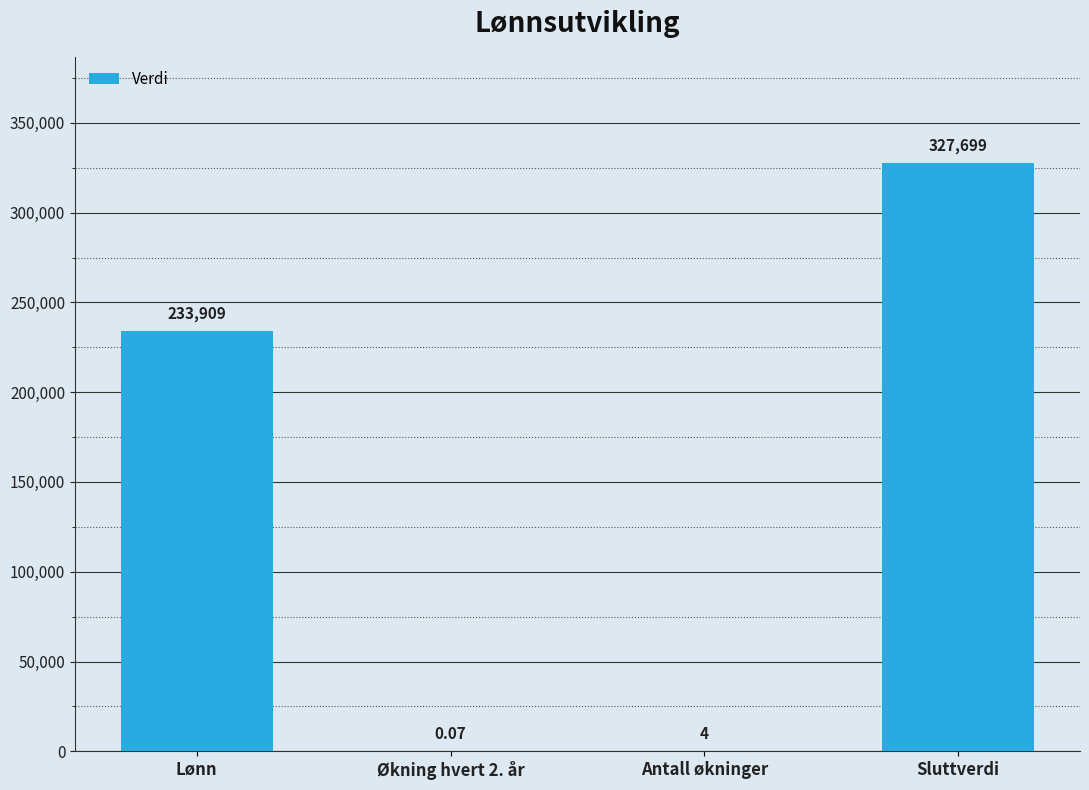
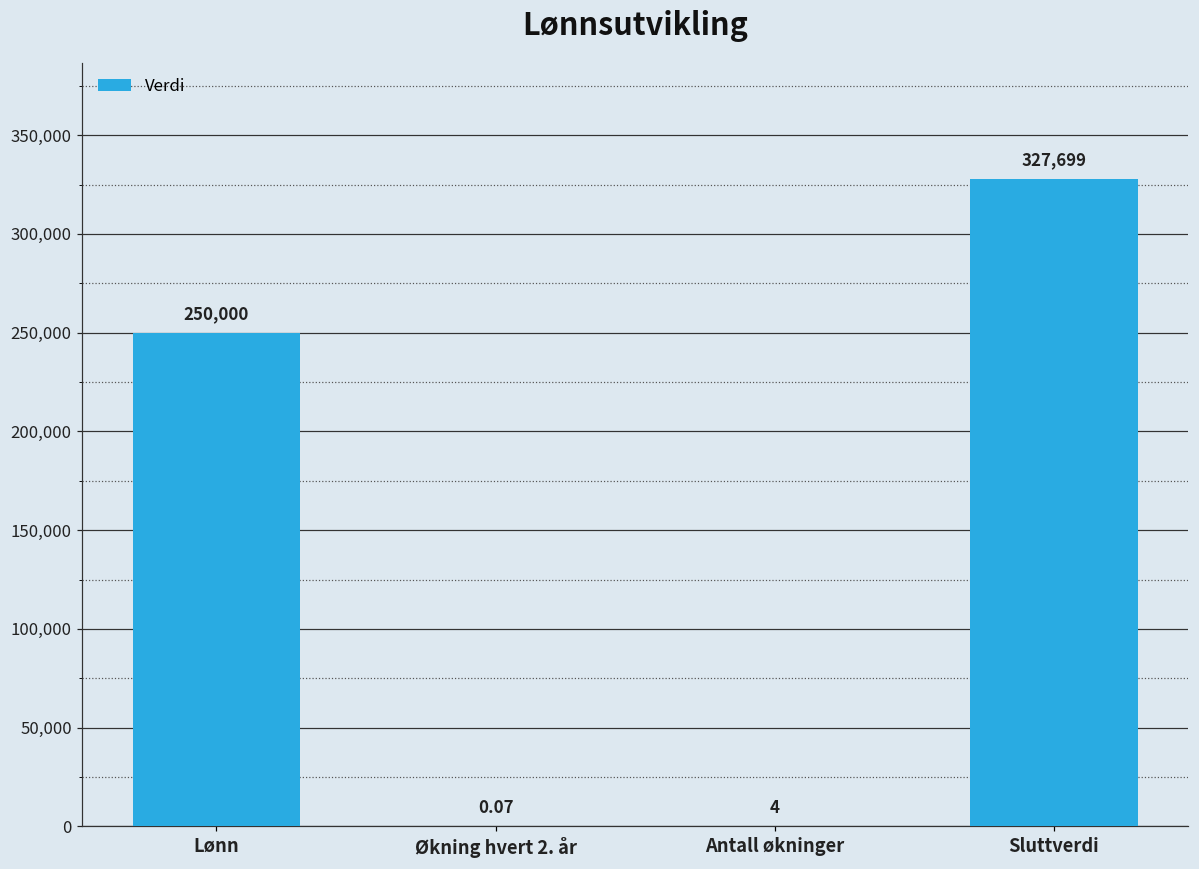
Lønn: 233,909 -> 250,000
